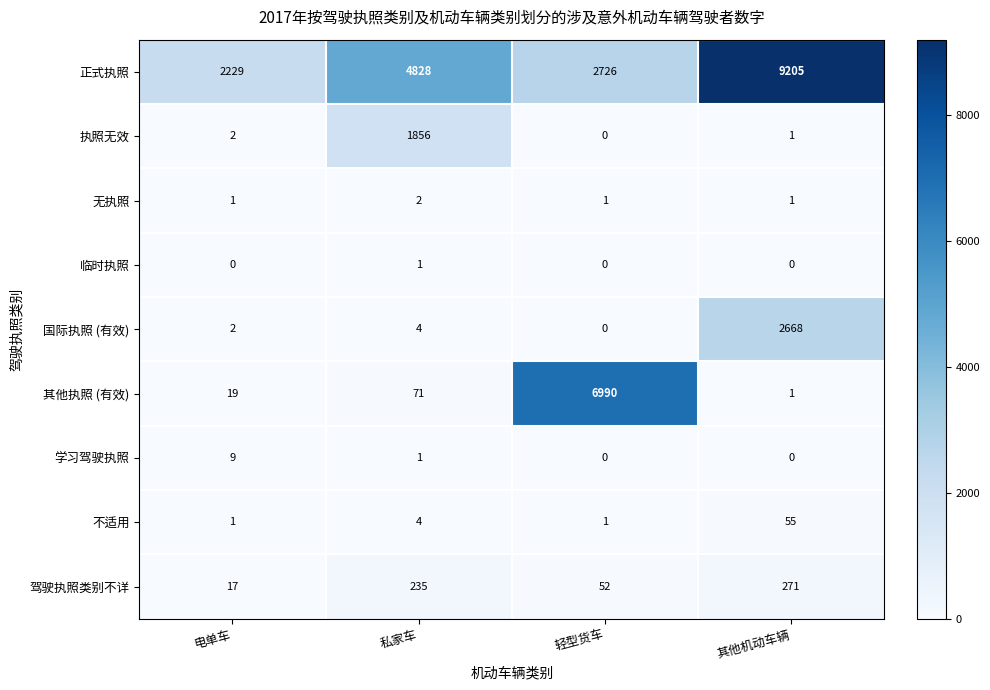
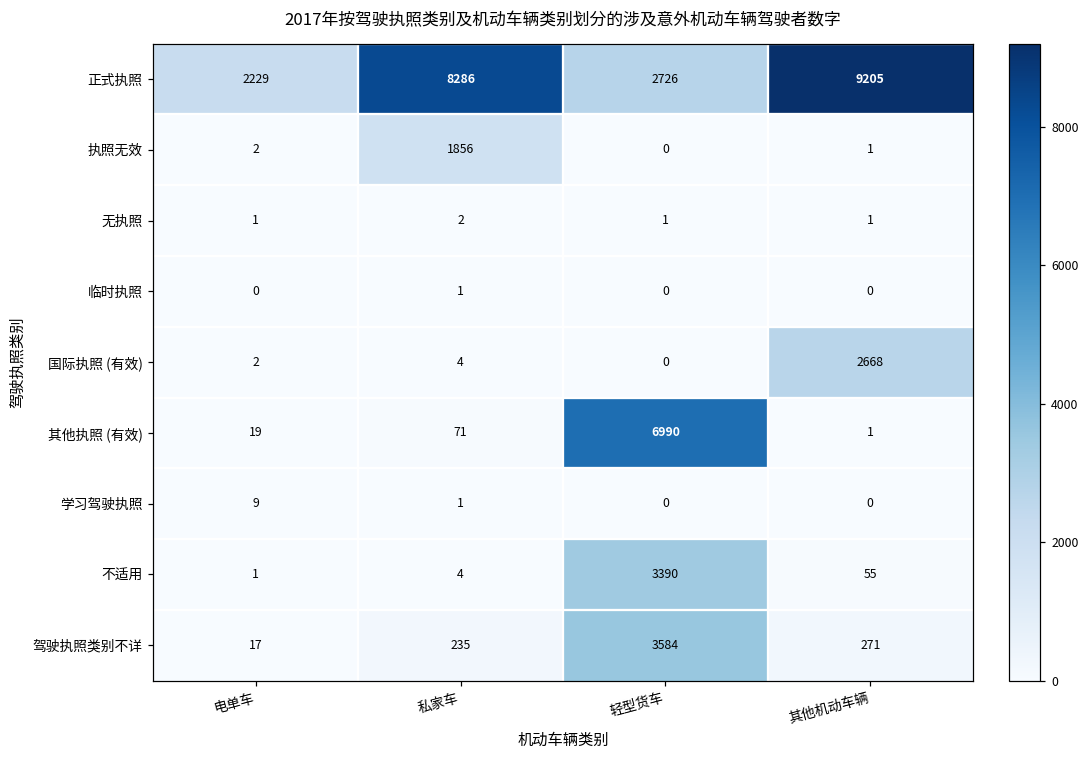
正式执照, 私家车: 4828 -> 8286
不适用, 轻型货车: 1 -> 3390
驾驶执照类别不详, 轻型货车: 52 -> 3584
